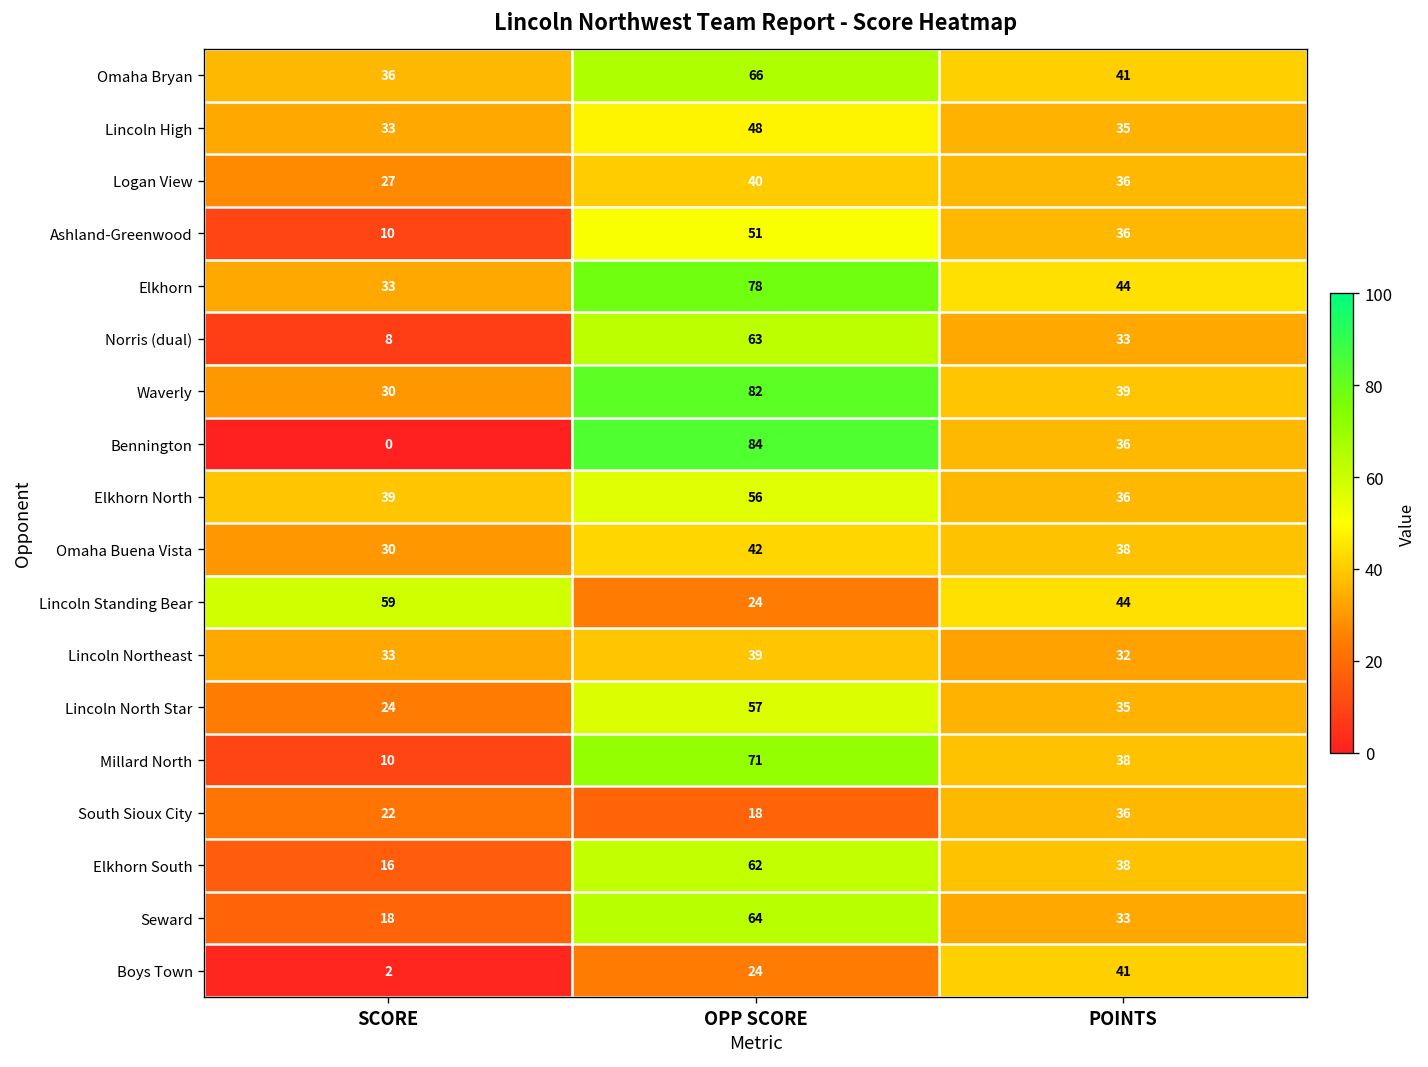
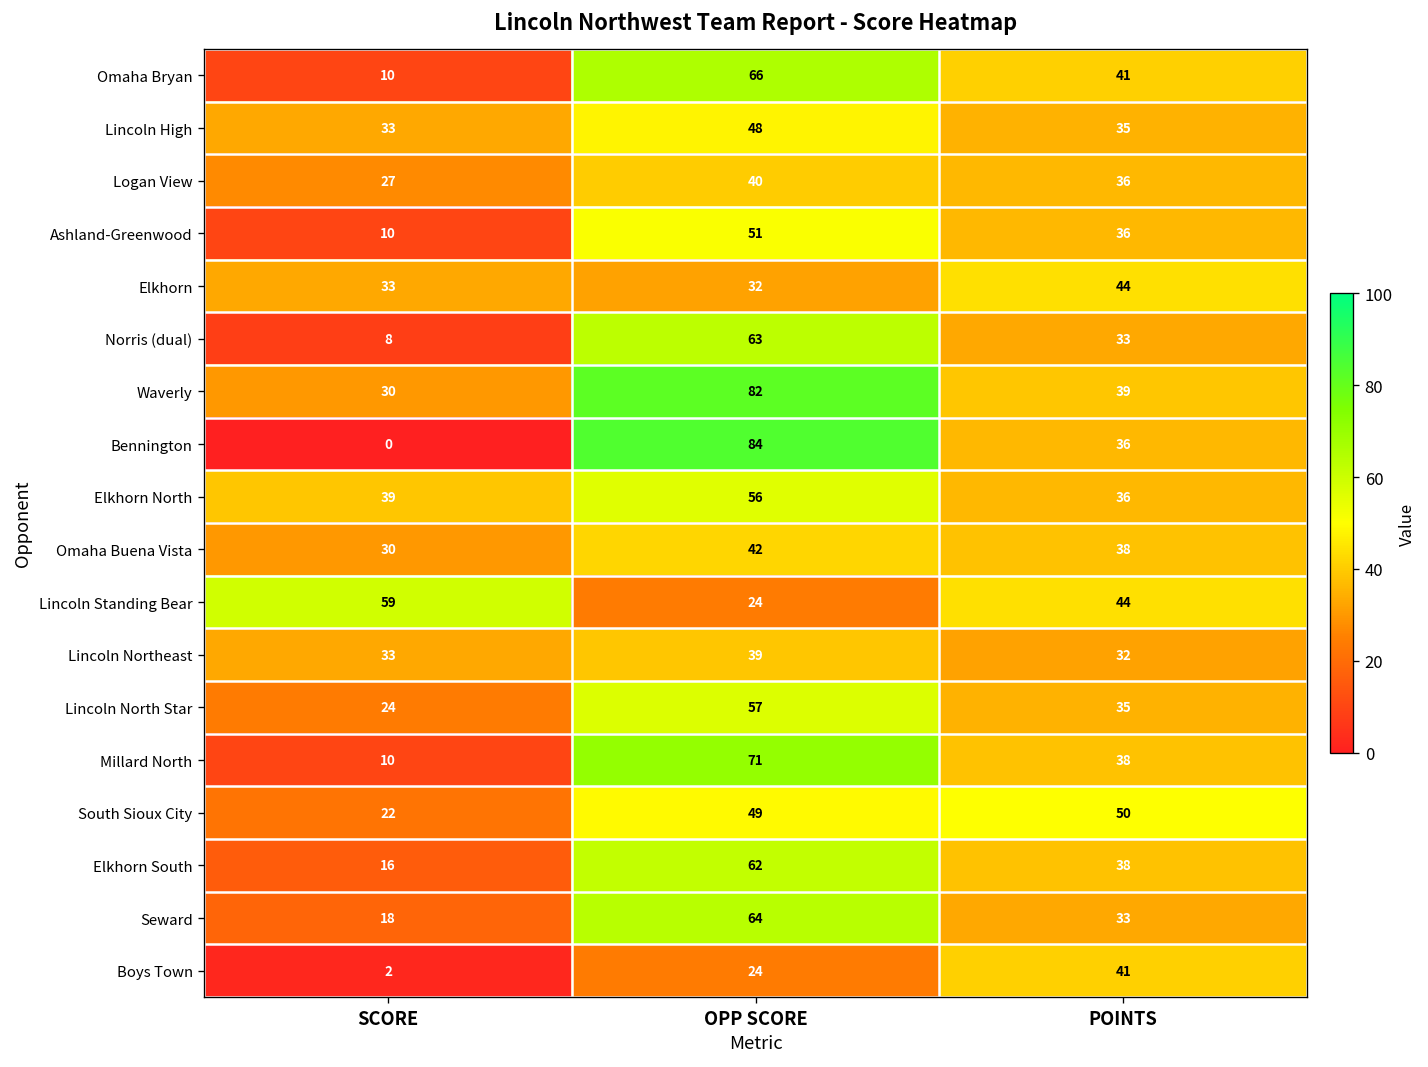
Omaha Bryan, SCORE: 36 -> 10
Elkhorn, OPP SCORE: 78 -> 32
South Sioux City, OPP SCORE: 18 -> 49
South Sioux City, POINTS: 36 -> 50
